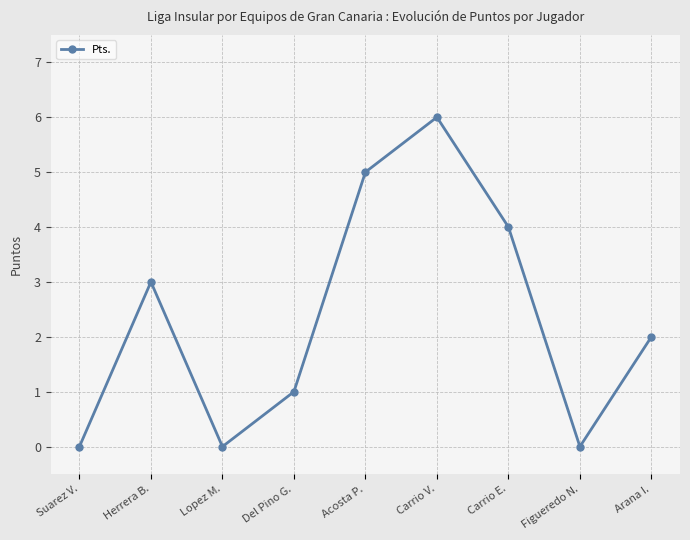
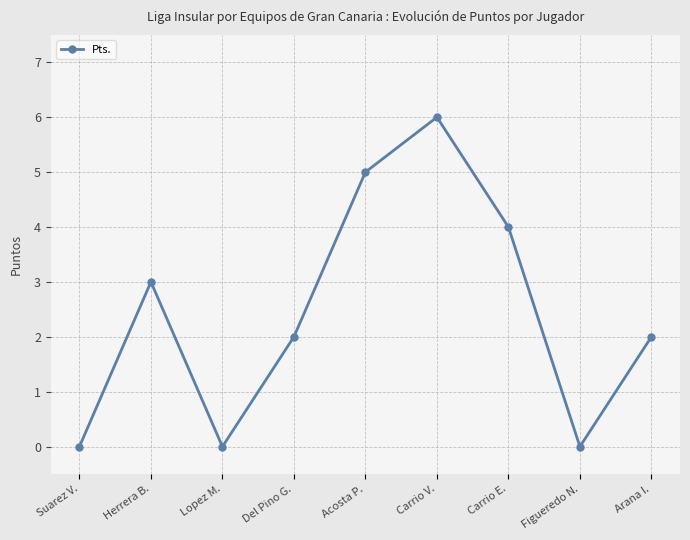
Del Pino G.: 1 -> 2
